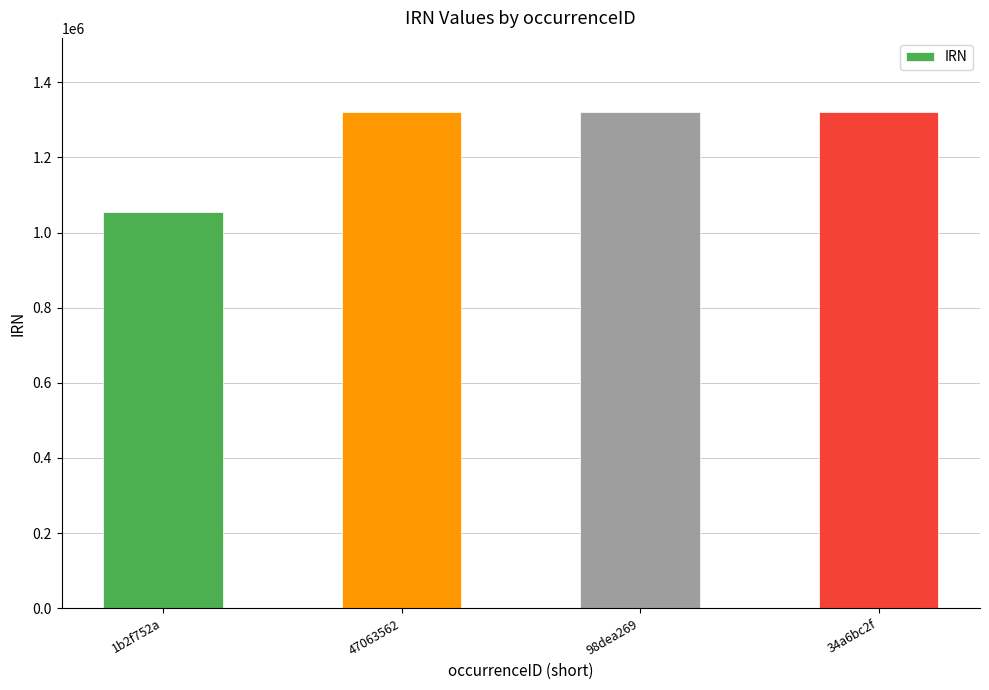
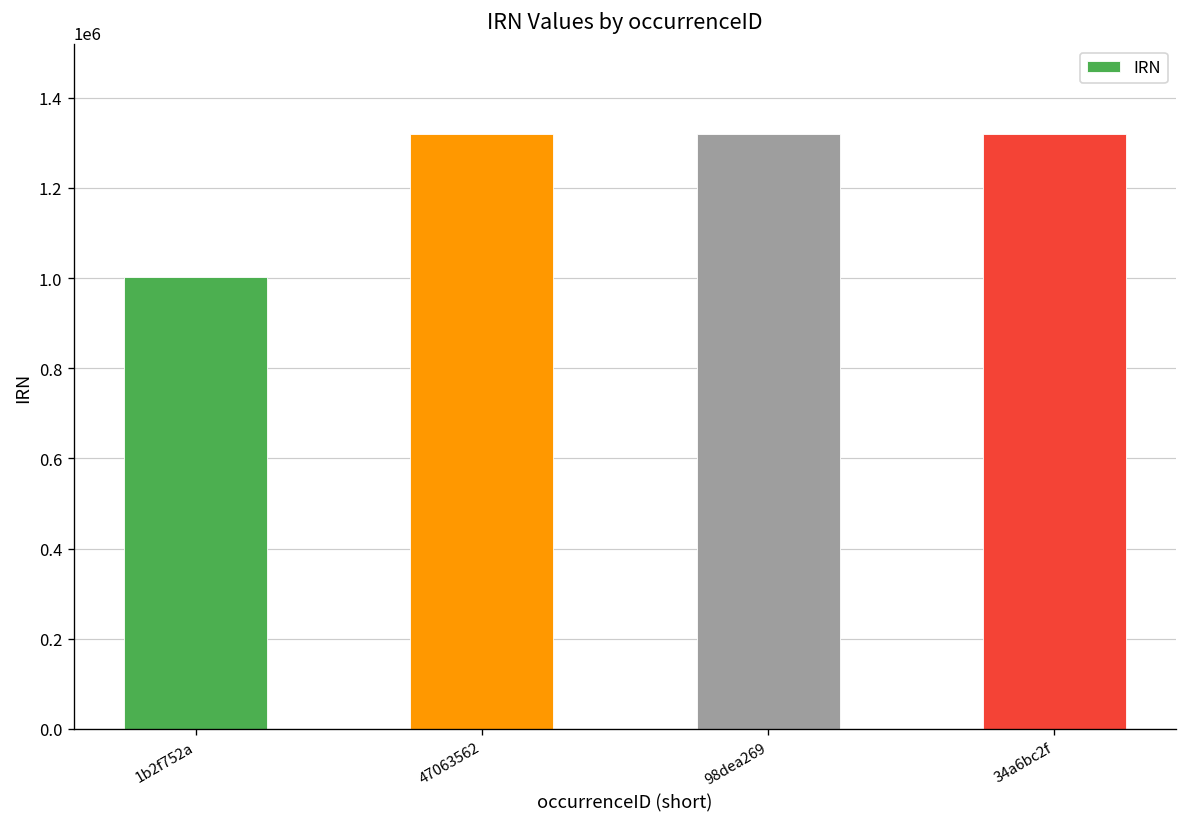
1b2f752a: 1050000 -> 1000000
